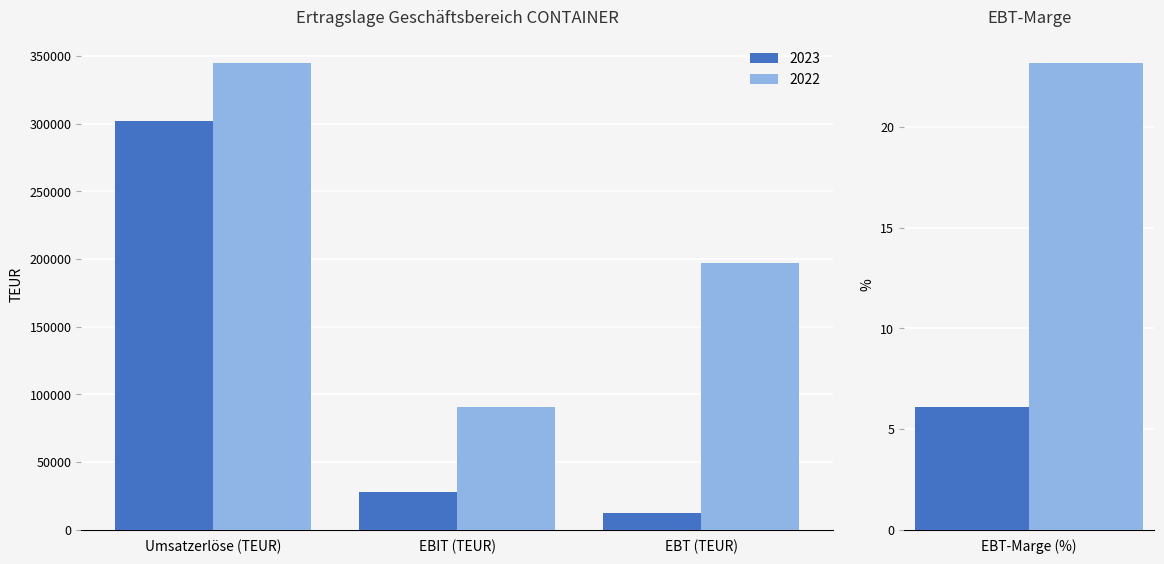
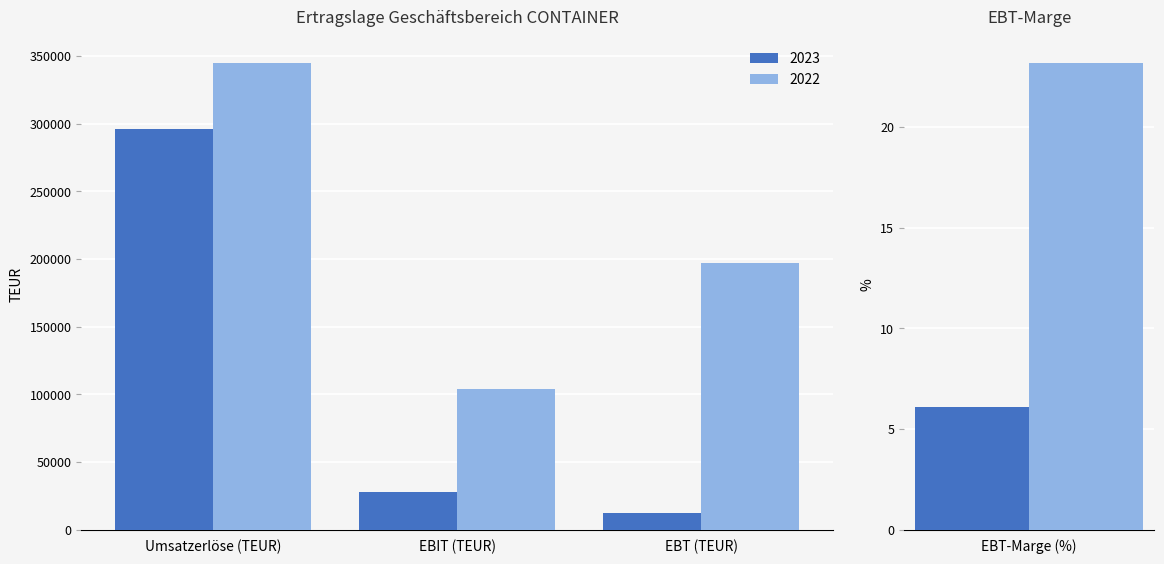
Ertragslage Geschäftsbereich CONTAINER, 2023, Umsatzerlöse (TEUR): 302000 -> 296000
Ertragslage Geschäftsbereich CONTAINER, 2022, EBIT (TEUR): 91000 -> 104000
